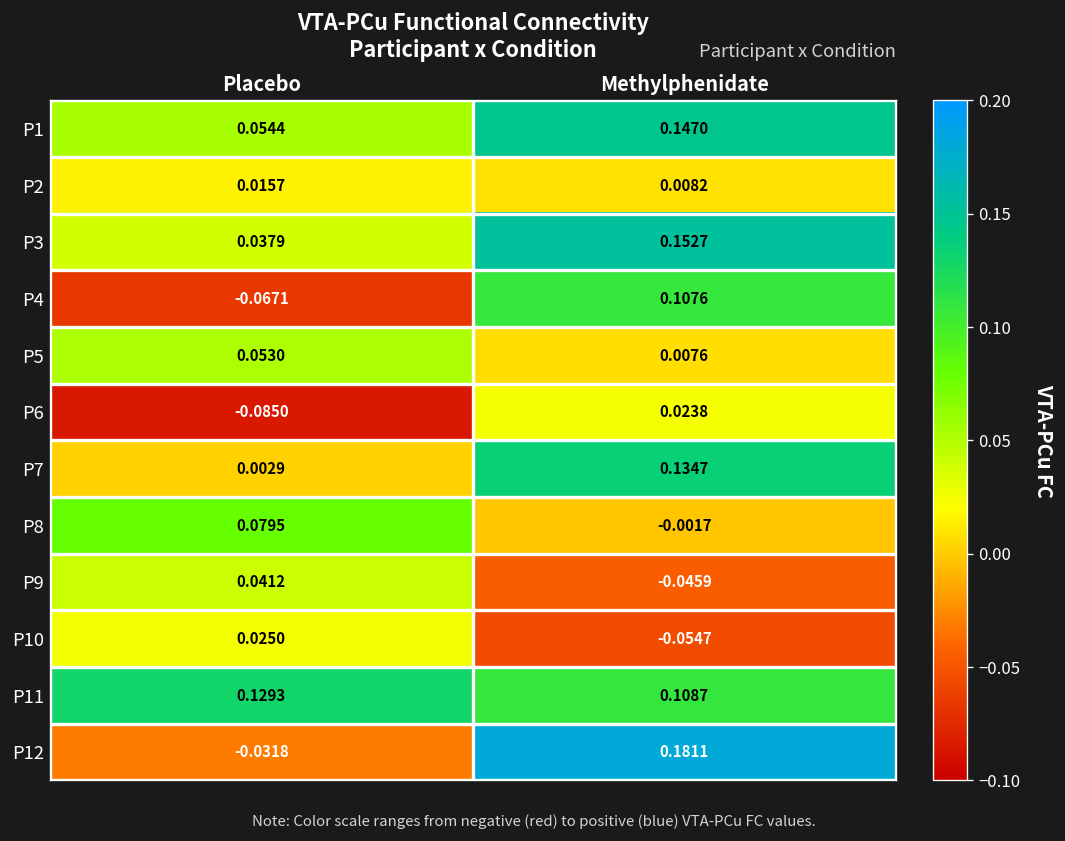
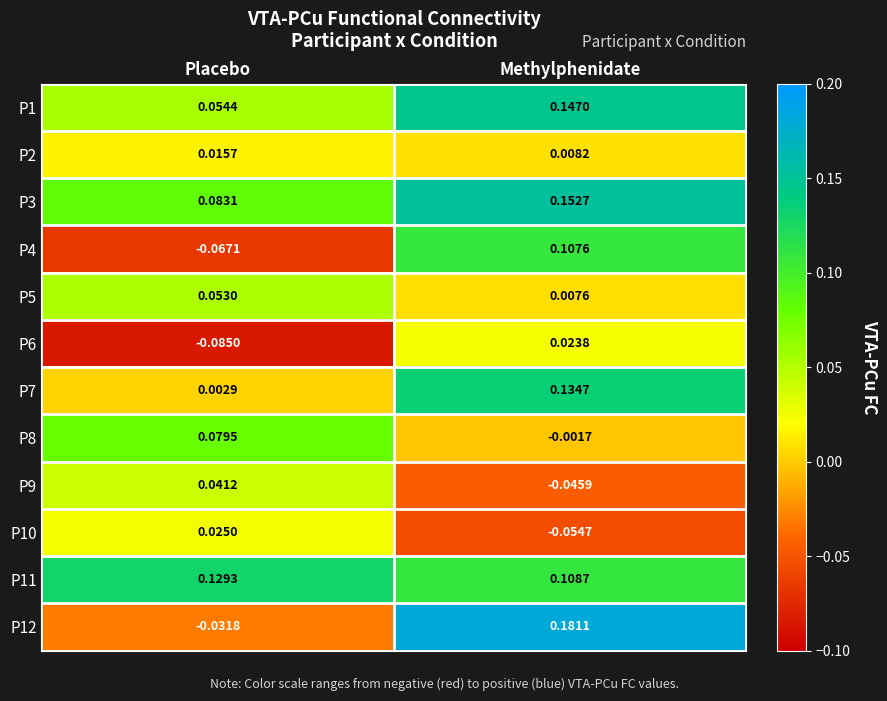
P3, Placebo: 0.0379 -> 0.0831
